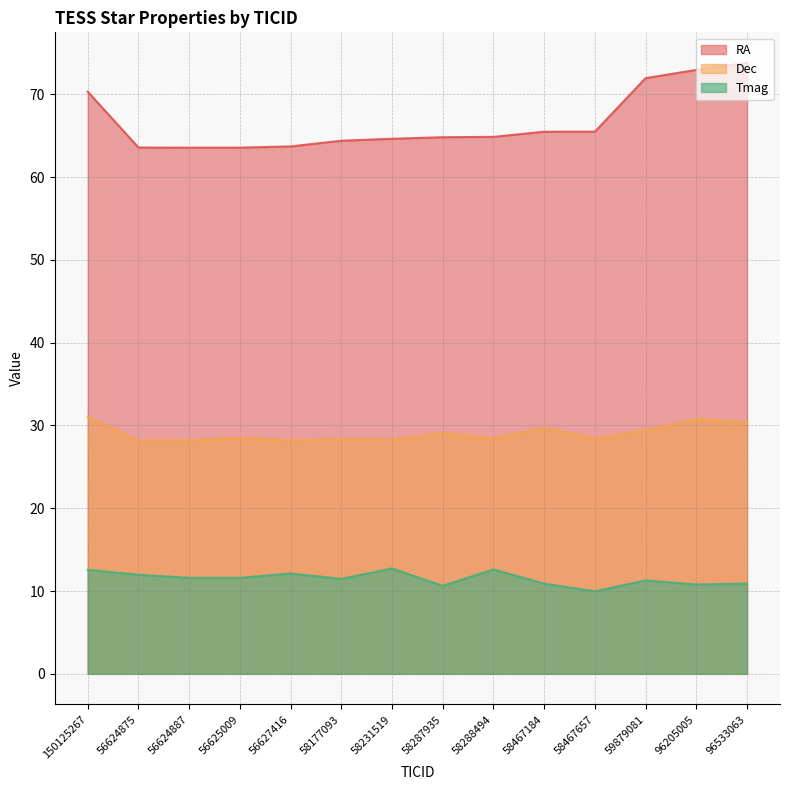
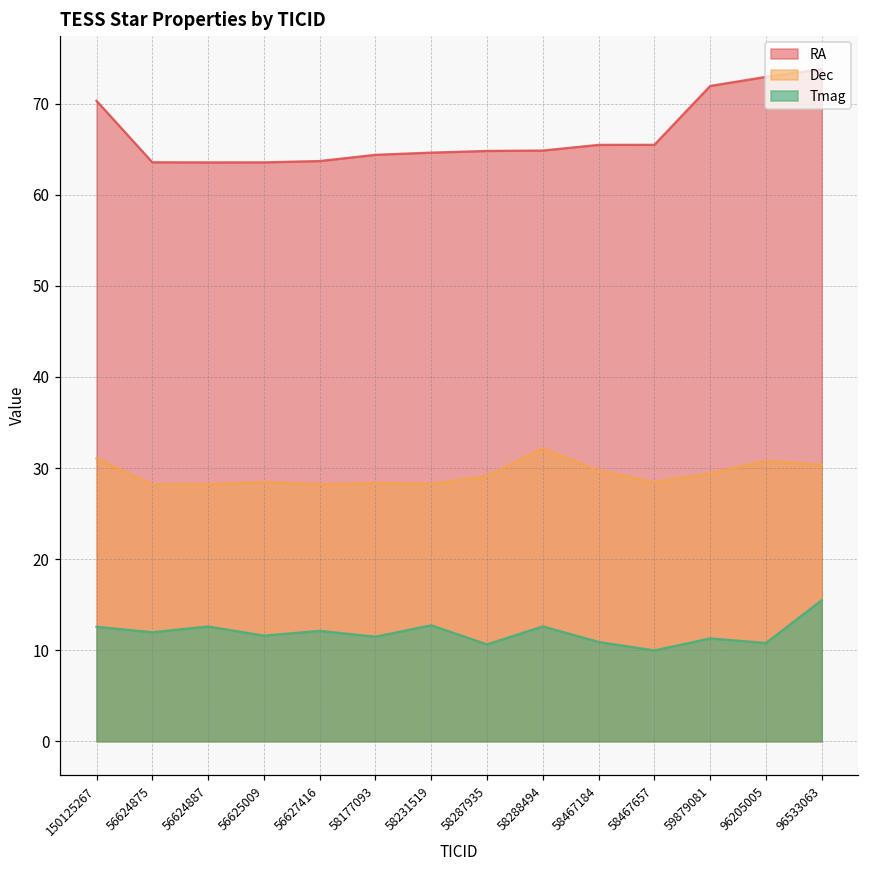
Tmag, 56624887: 12 -> 13
Dec, 58288494: 28 -> 32
Tmag, 96533063: 11 -> 15
